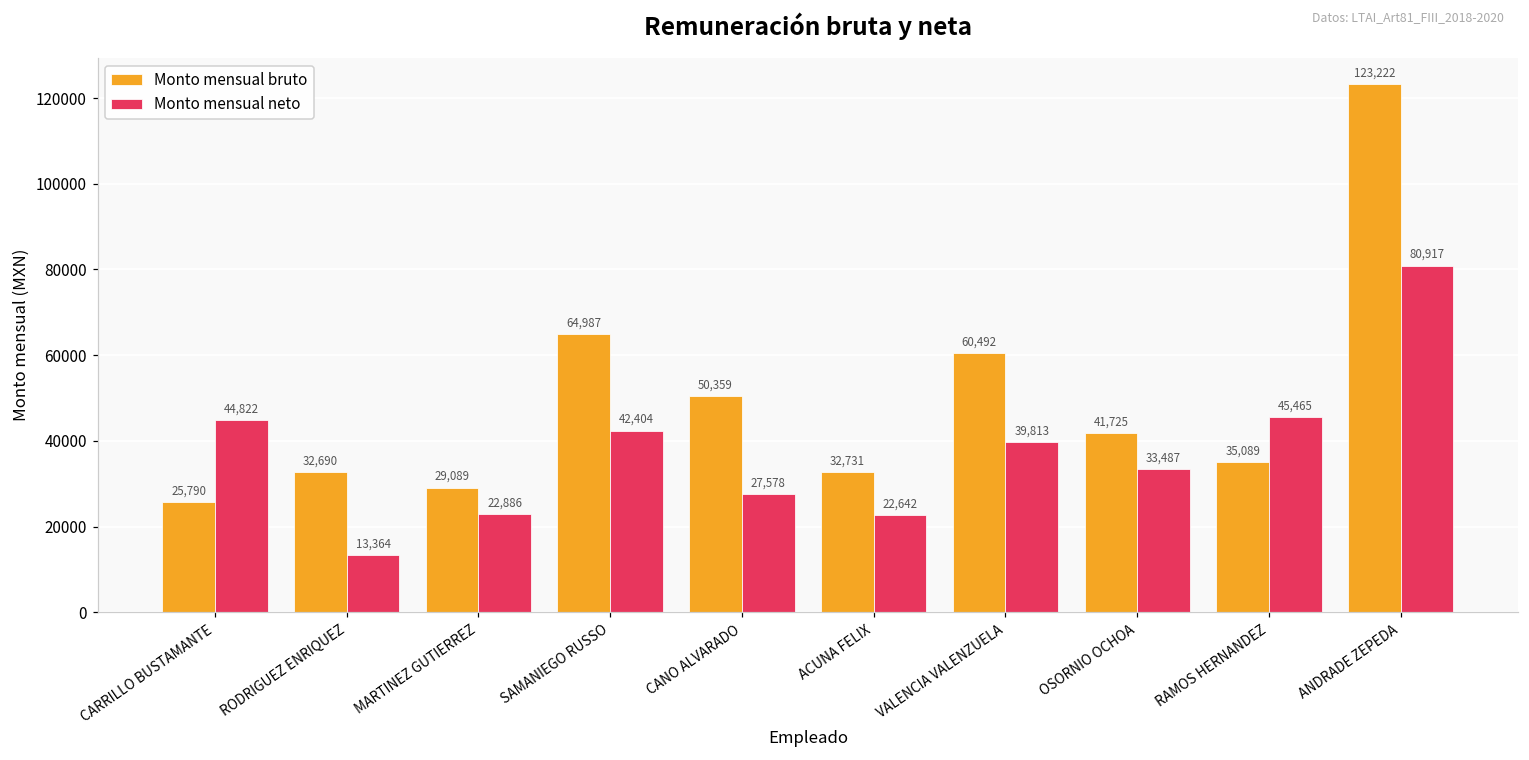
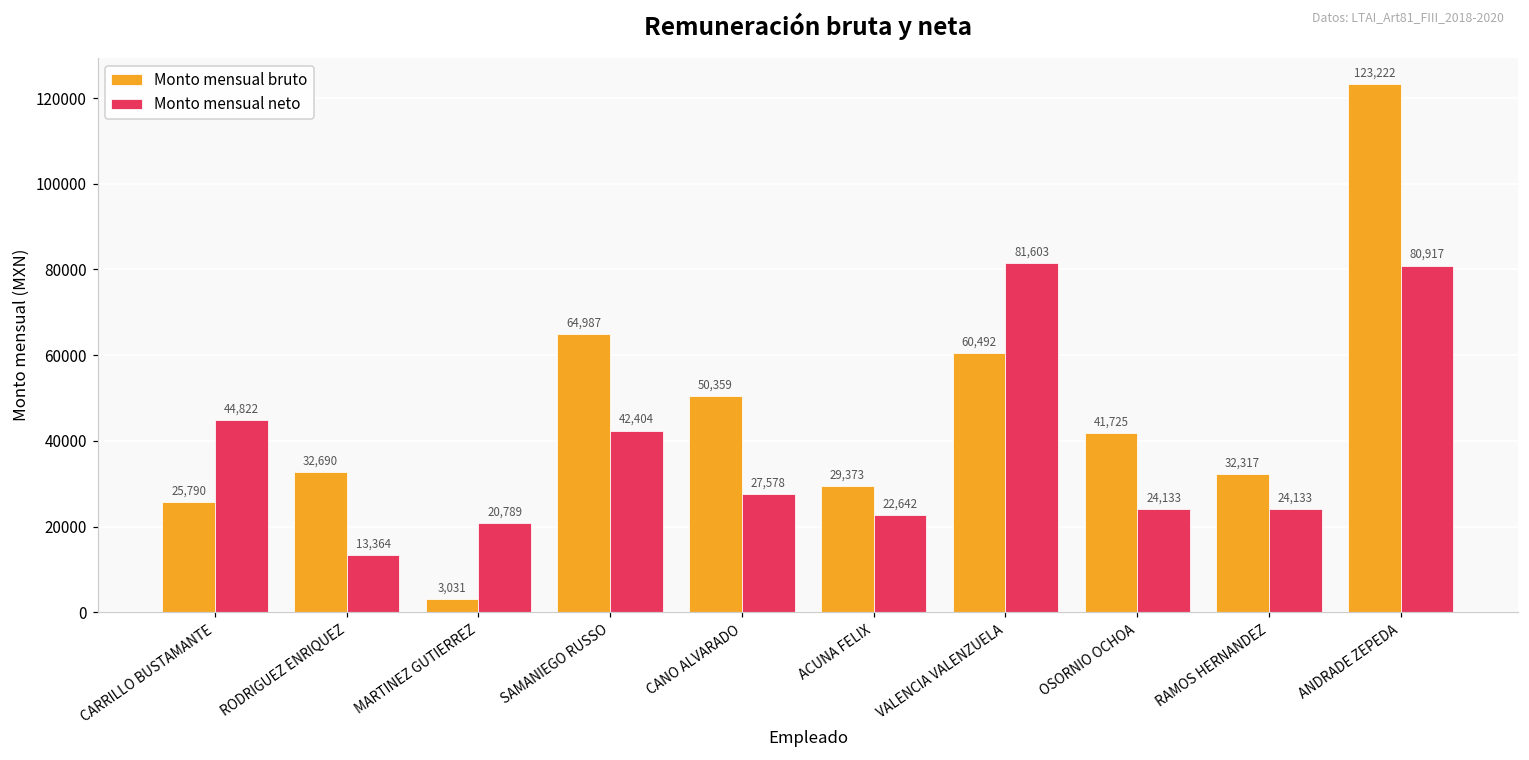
Monto mensual bruto, MARTINEZ GUTIERREZ: 29,089 -> 3,031
Monto mensual neto, MARTINEZ GUTIERREZ: 22,886 -> 20,789
Monto mensual bruto, ACUNA FELIX: 32,731 -> 29,373
Monto mensual neto, VALENCIA VALENZUELA: 39,813 -> 81,603
Monto mensual neto, OSORNIO OCHOA: 33,487 -> 24,133
Monto mensual bruto, RAMOS HERNANDEZ: 35,089 -> 32,317
Monto mensual neto, RAMOS HERNANDEZ: 45,465 -> 24,133
